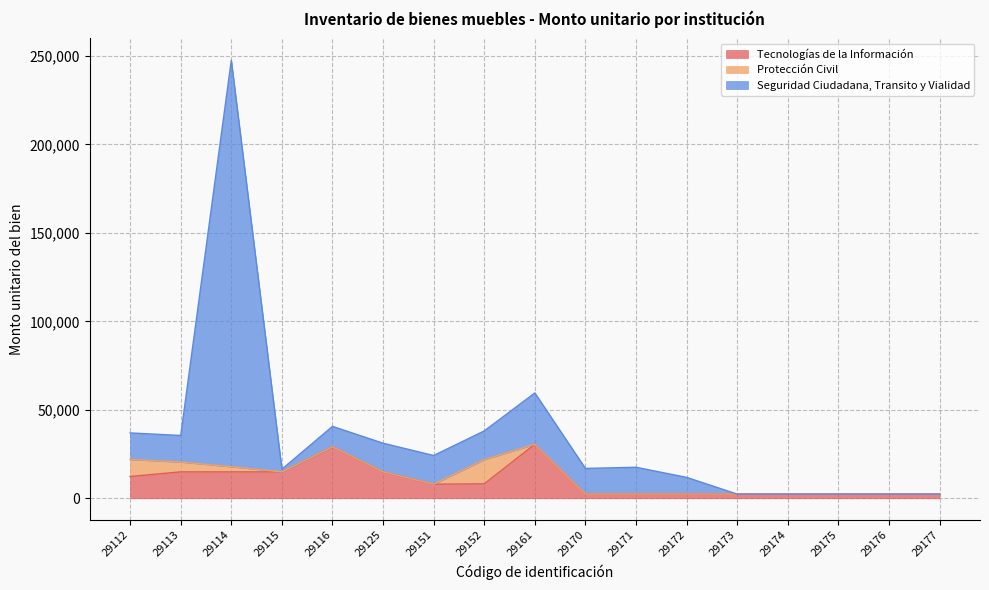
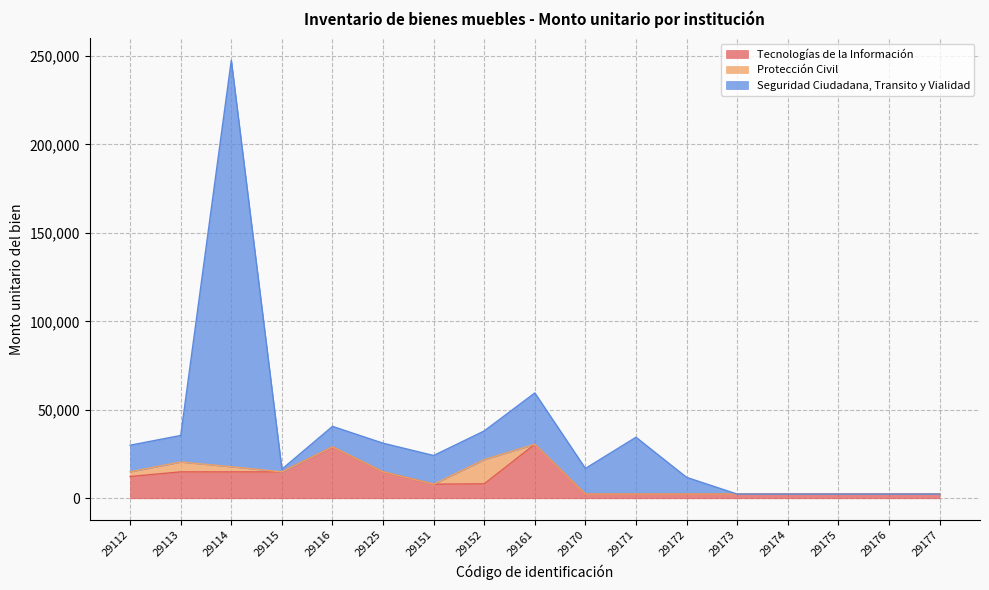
Protección Civil, 29112: 10,000 -> 3,000
Seguridad Ciudadana, Transito y Vialidad, 29171: 15,000 -> 32,000
